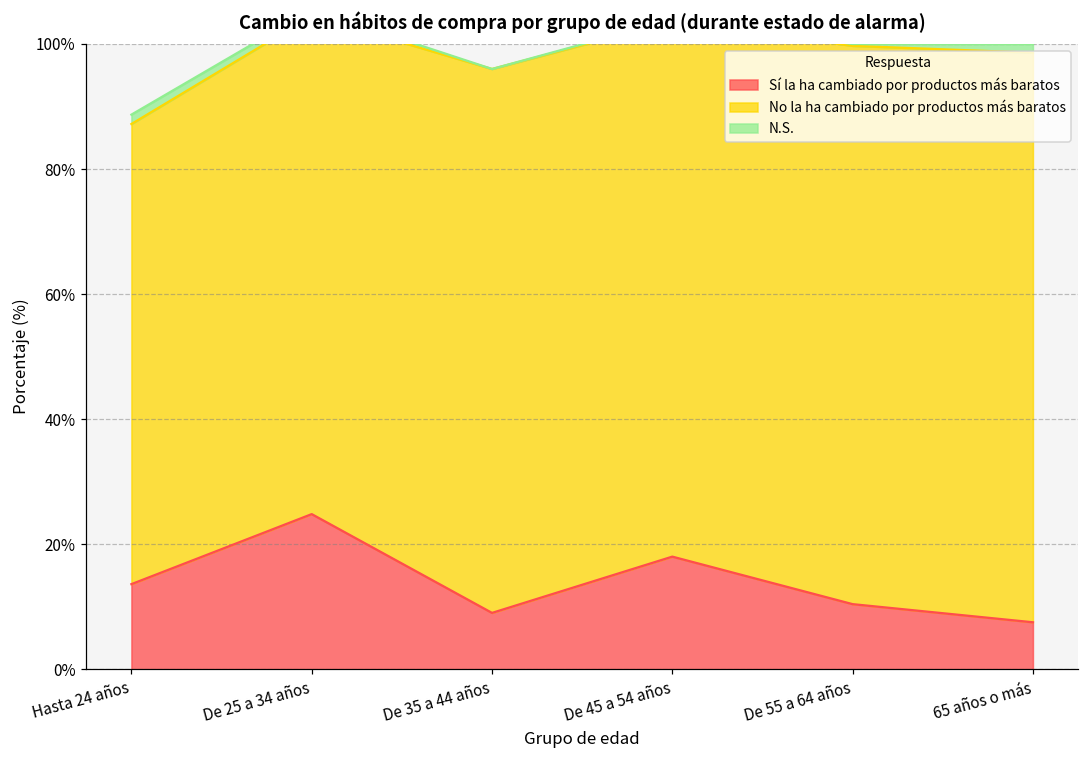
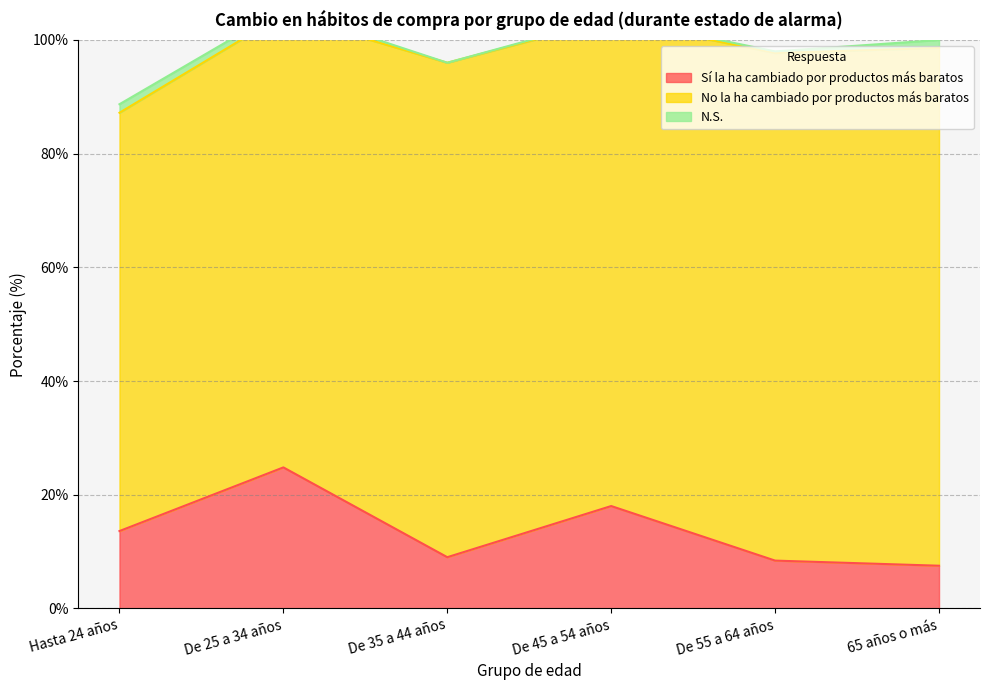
Sí la ha cambiado por productos más baratos, De 55 a 64 años: 10% -> 8%
